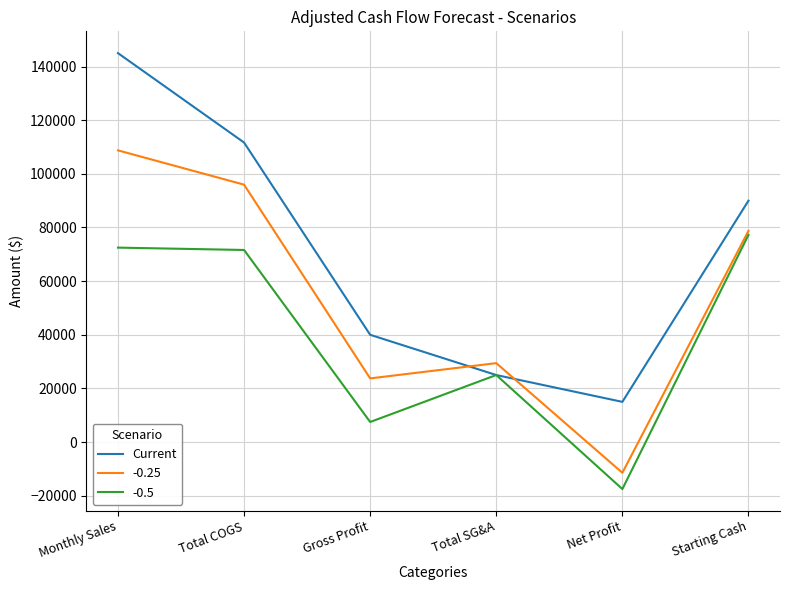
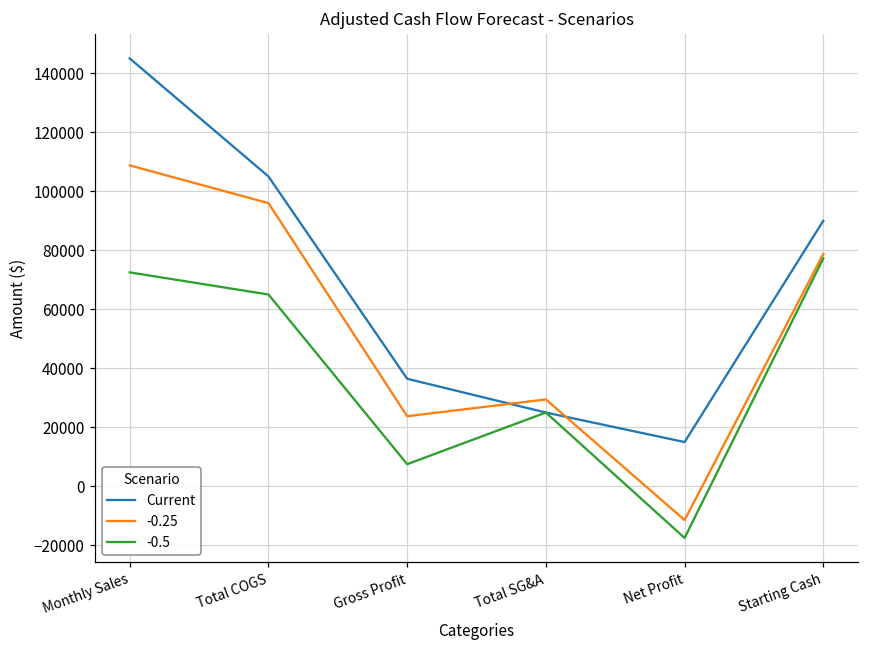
Current, Total COGS: 112000 -> 105000
-0.5, Total COGS: 72000 -> 65000
Current, Gross Profit: 40000 -> 36000
